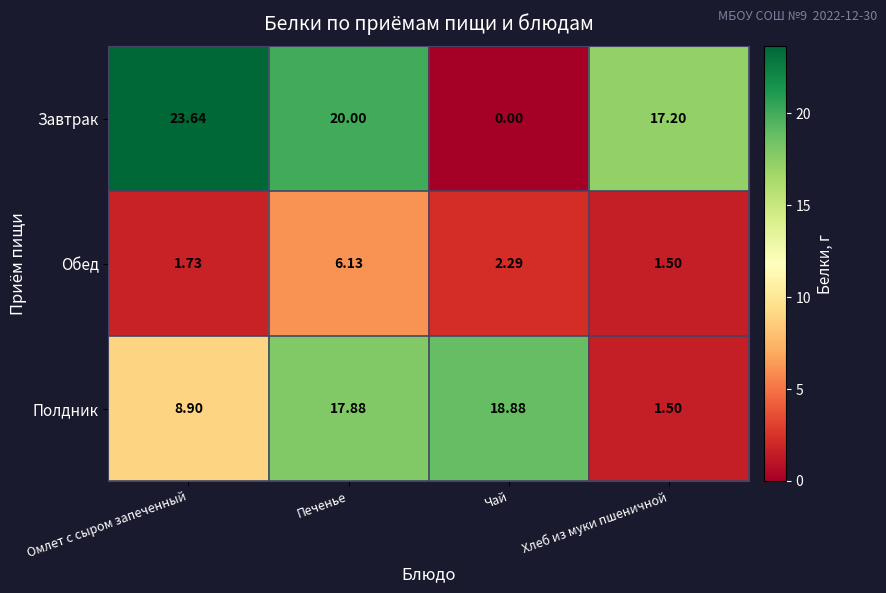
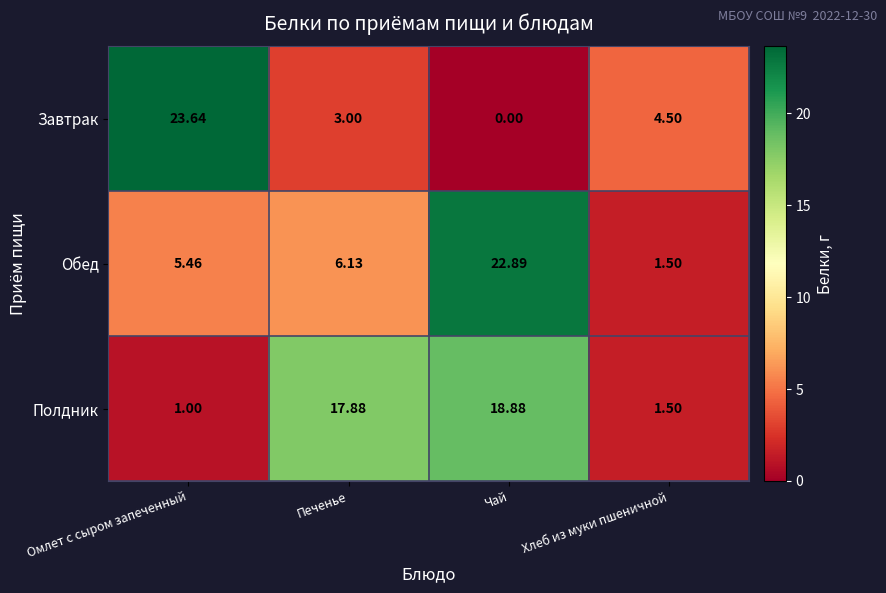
Завтрак, Печенье: 20.00 -> 3.00
Завтрак, Хлеб из муки пшеничной: 17.20 -> 4.50
Обед, Омлет с сыром запеченный: 1.73 -> 5.46
Обед, Чай: 2.29 -> 22.89
Полдник, Омлет с сыром запеченный: 8.90 -> 1.00
